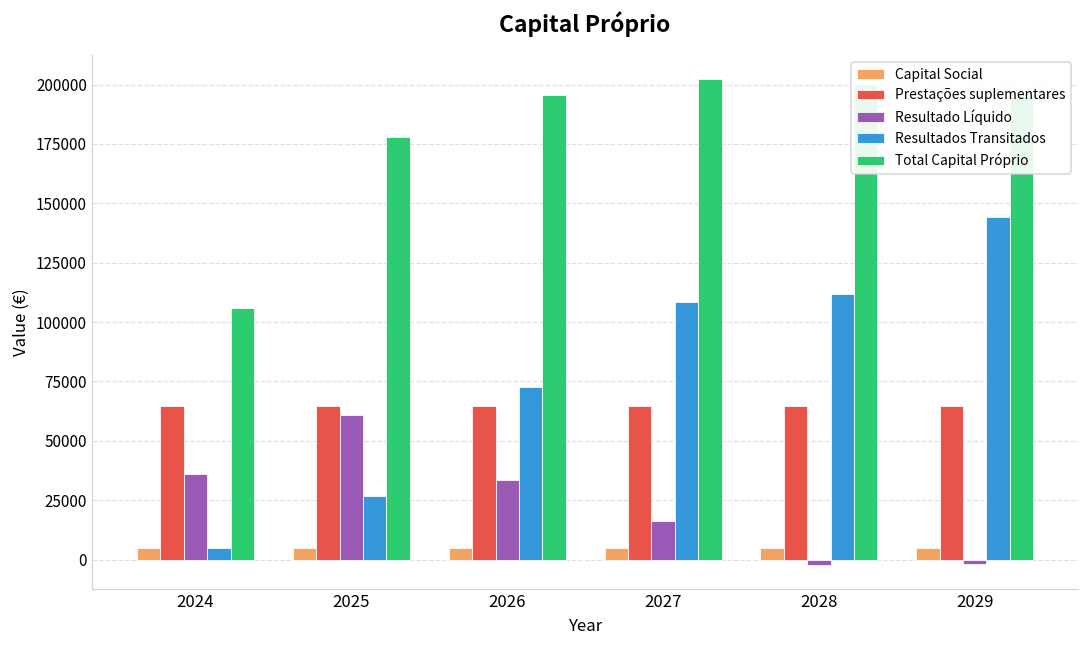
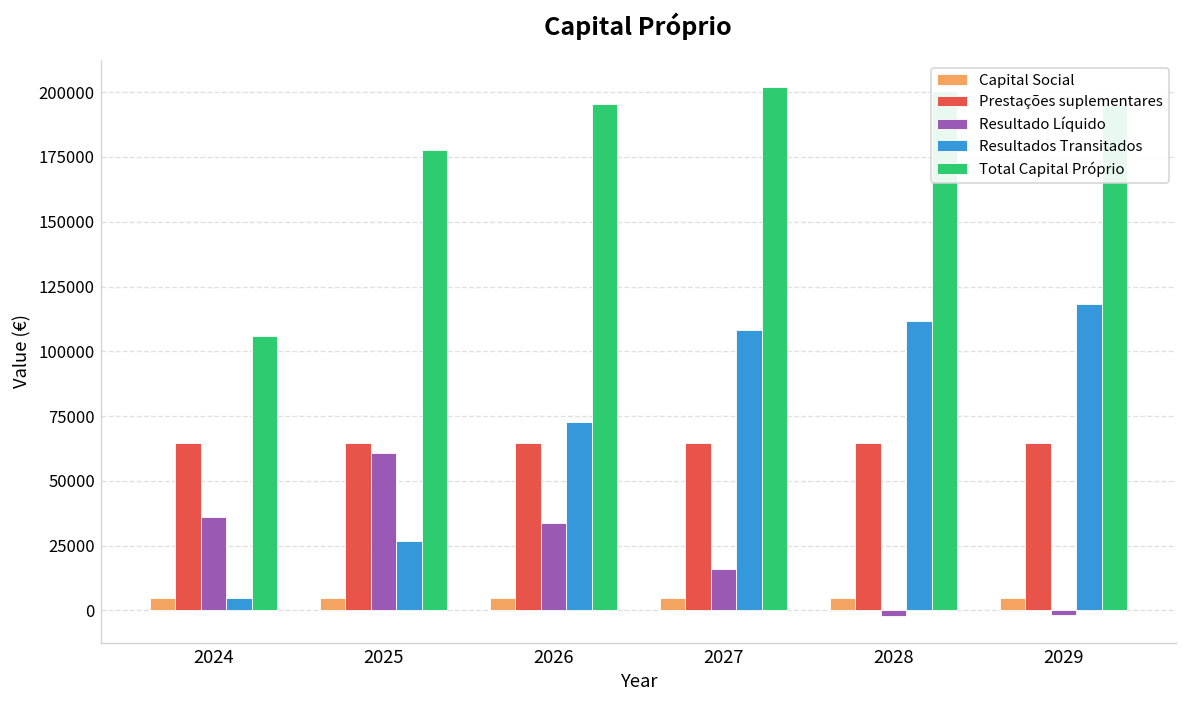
Resultados Transitados, 2029: 144000 -> 118000
